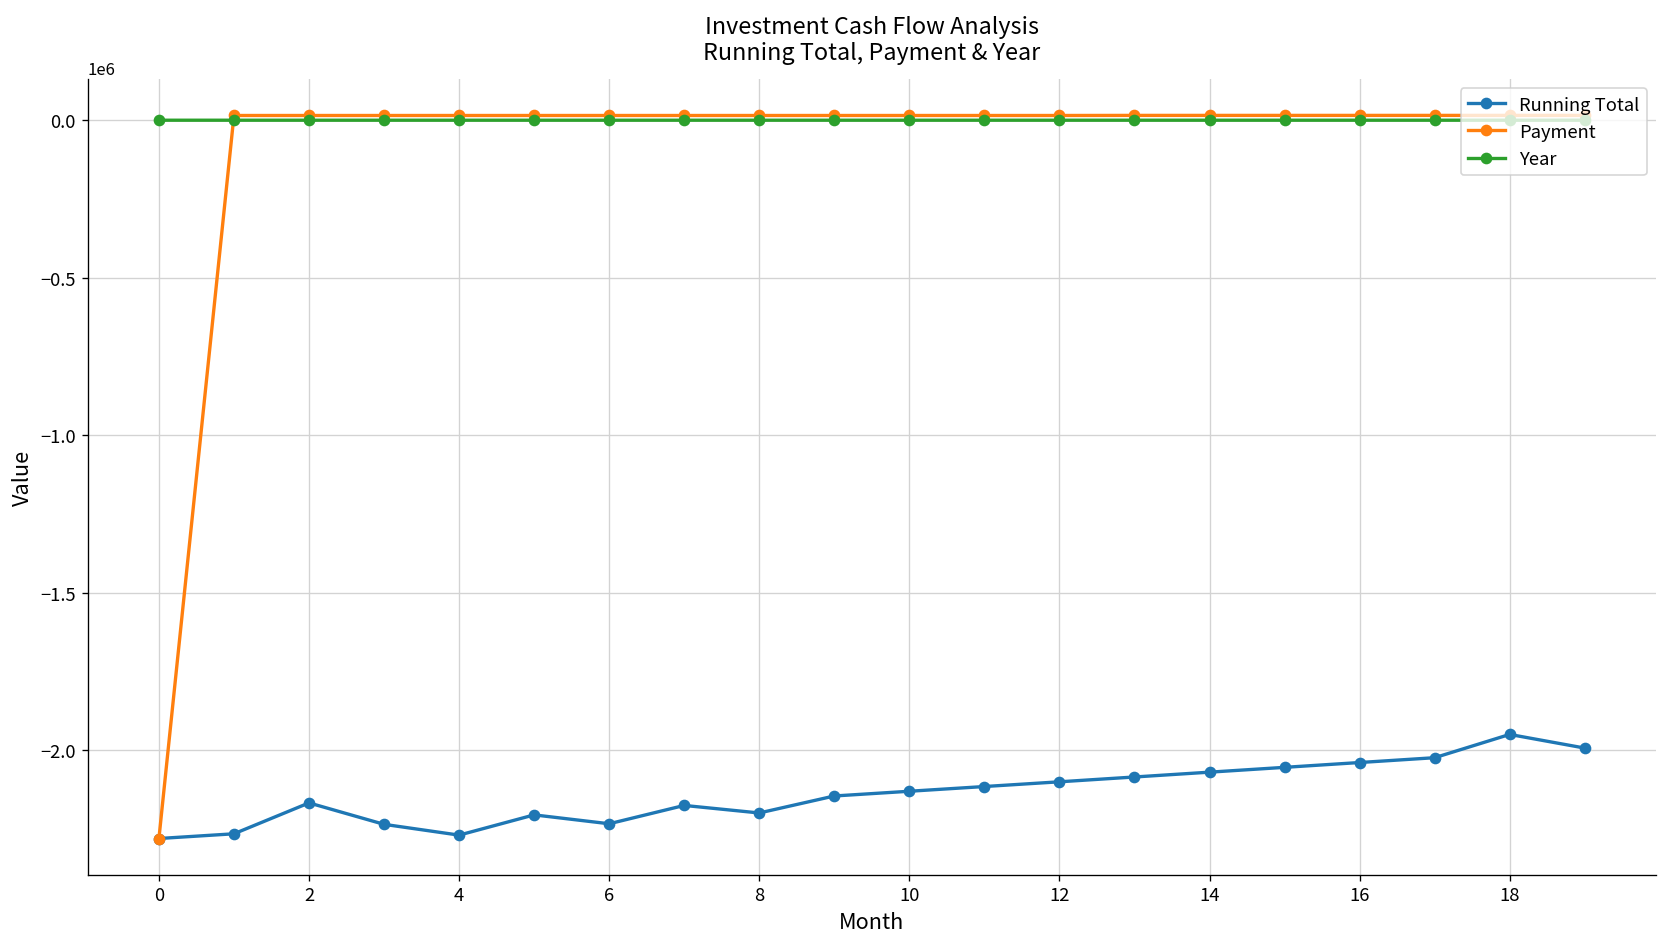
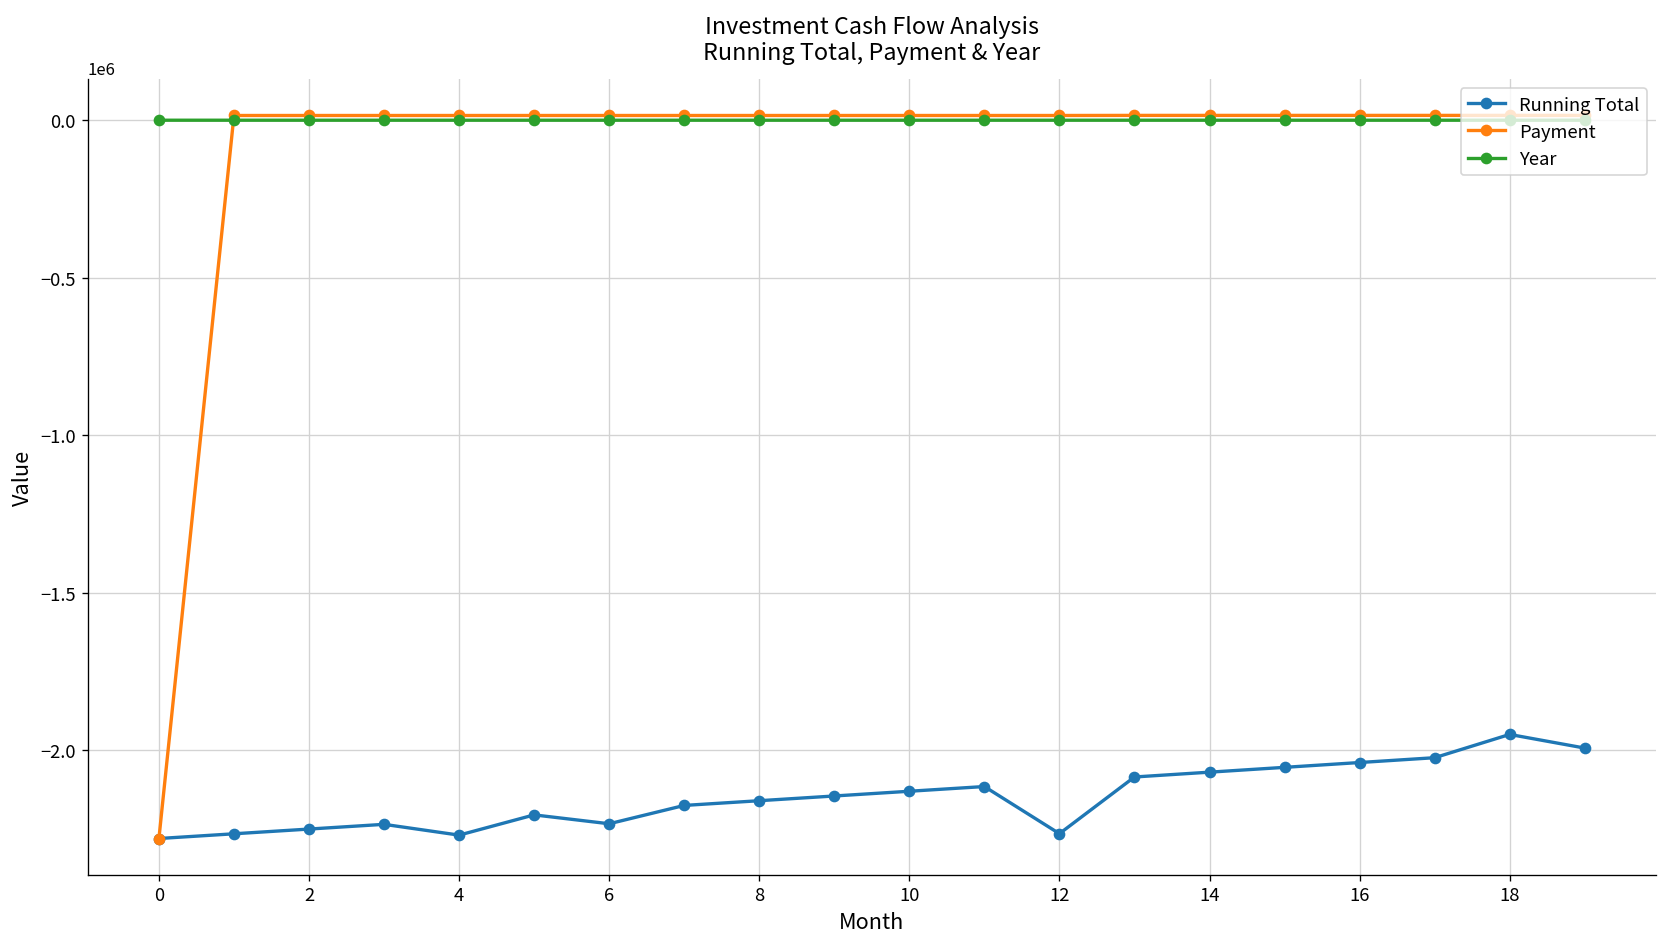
Running Total, 2: -2170000 -> -2250000
Running Total, 8: -2200000 -> -2160000
Running Total, 12: -2100000 -> -2260000
